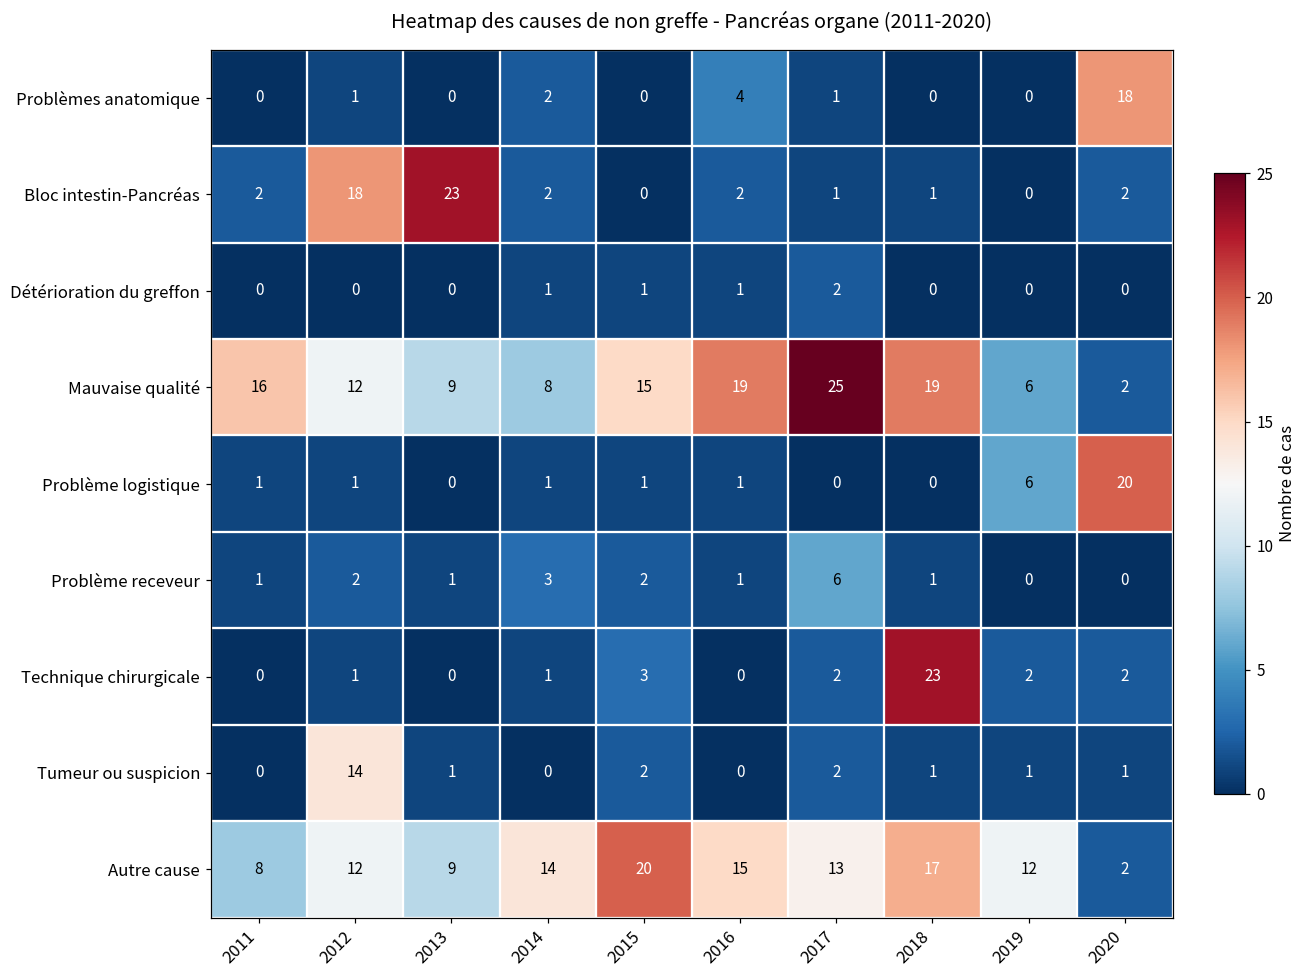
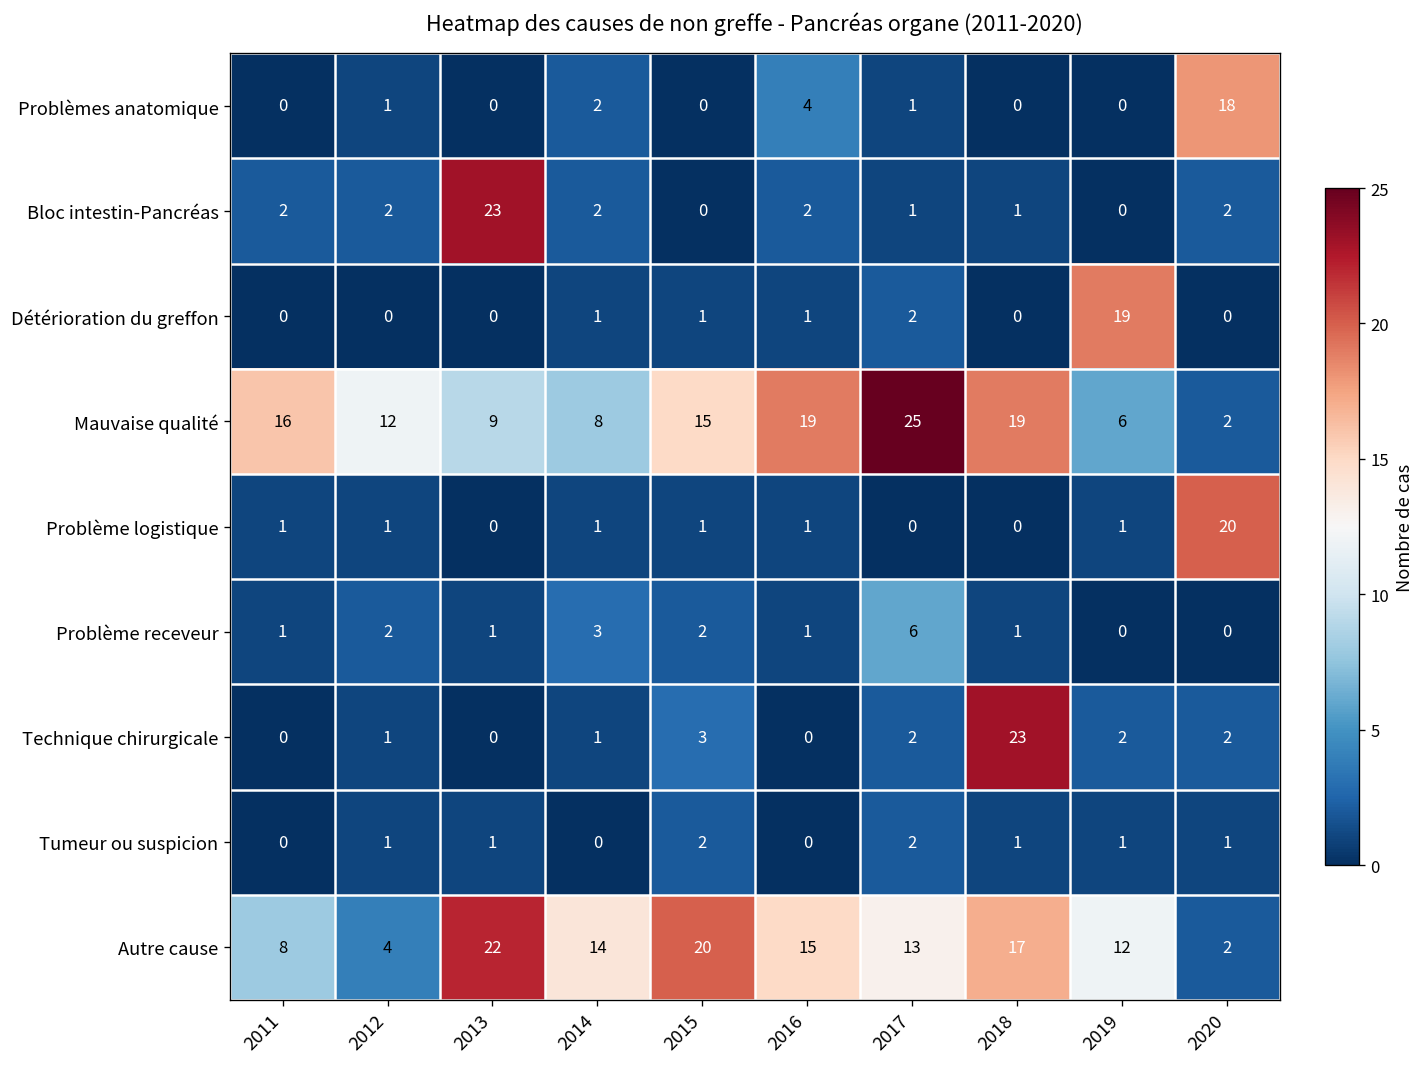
Bloc intestin-Pancréas, 2012: 18 -> 2
Détérioration du greffon, 2019: 0 -> 19
Problème logistique, 2019: 6 -> 1
Tumeur ou suspicion, 2012: 14 -> 1
Autre cause, 2012: 12 -> 4
Autre cause, 2013: 9 -> 22
